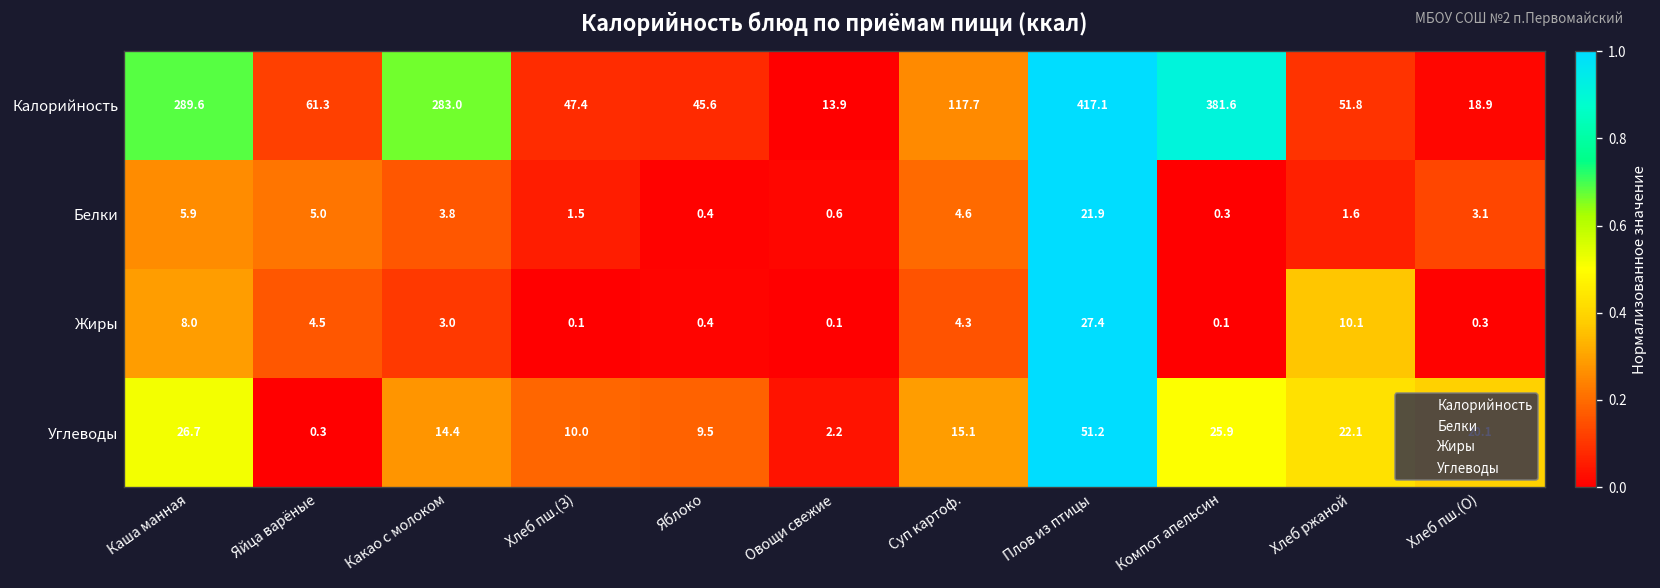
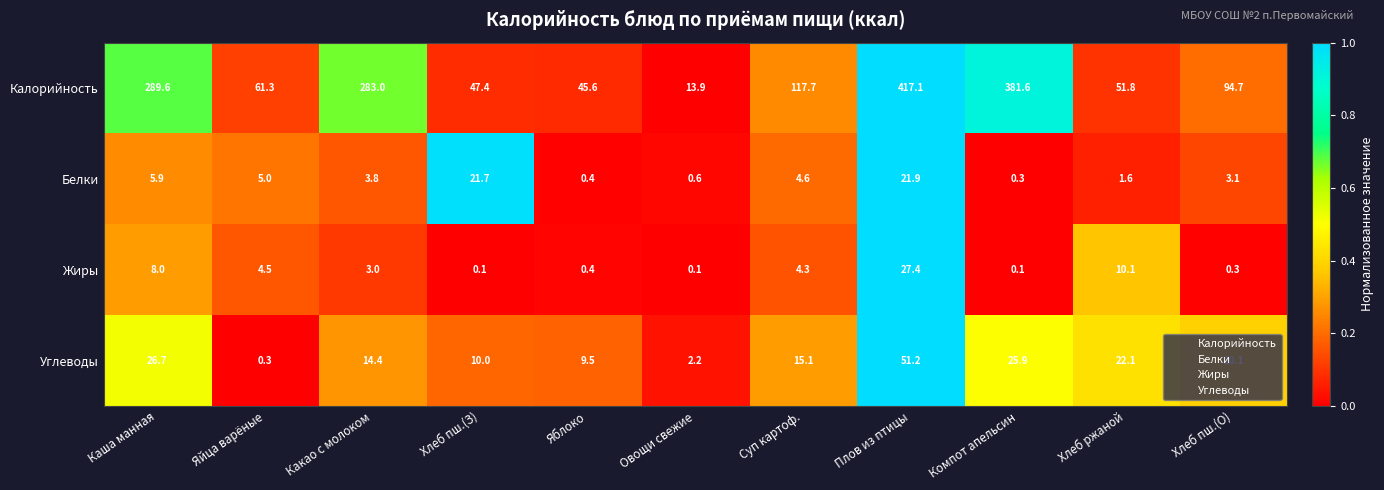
Калорийность, Хлеб пш.(О): 18.9 -> 94.7
Белки, Хлеб пш.(З): 1.5 -> 21.7
